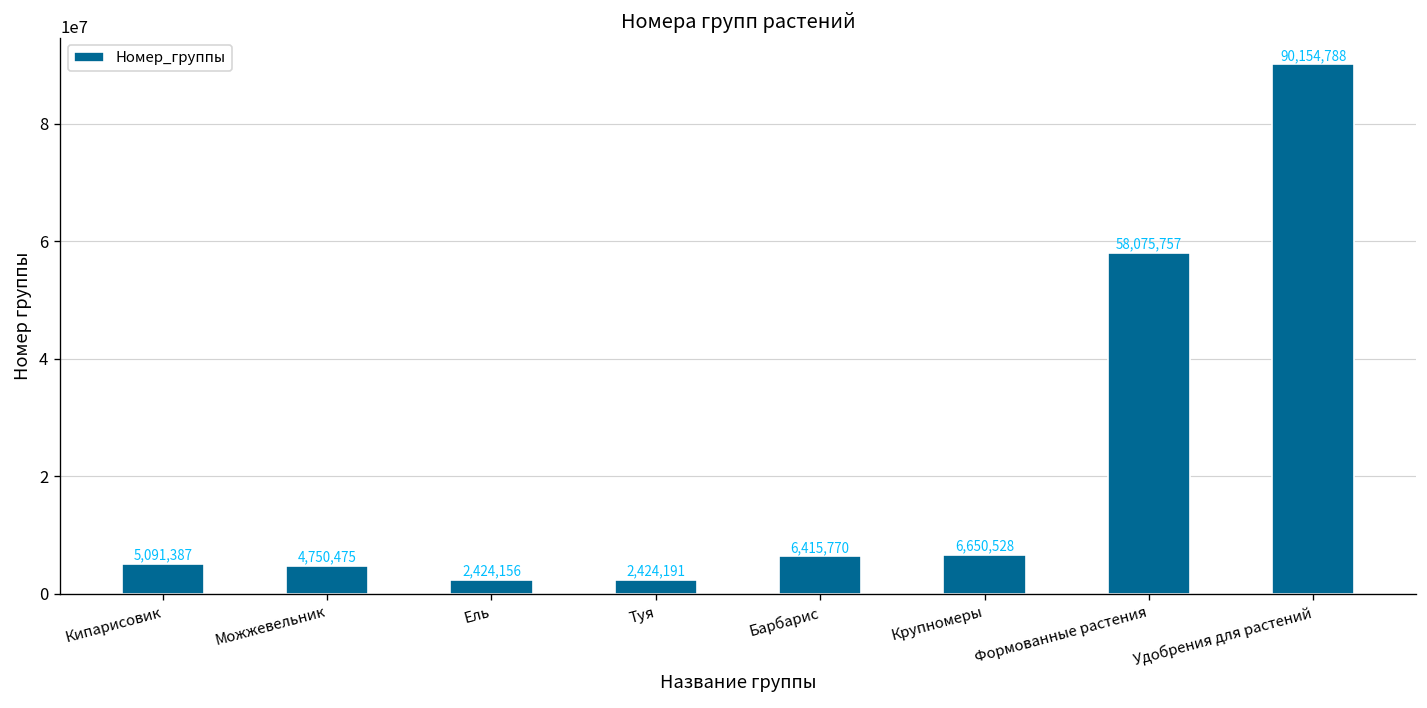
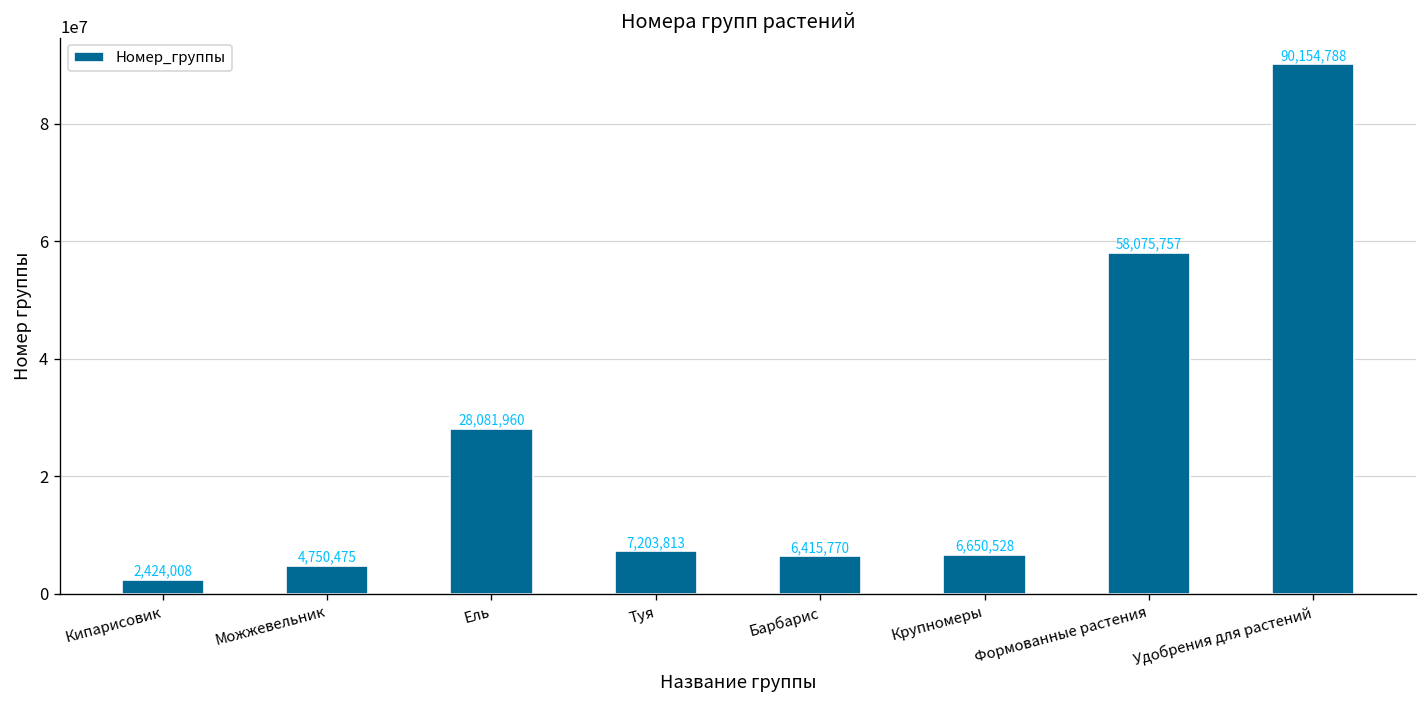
Кипарисовик: 5,091,387 -> 2,424,008
Ель: 2,424,156 -> 28,081,960
Туя: 2,424,191 -> 7,203,813
